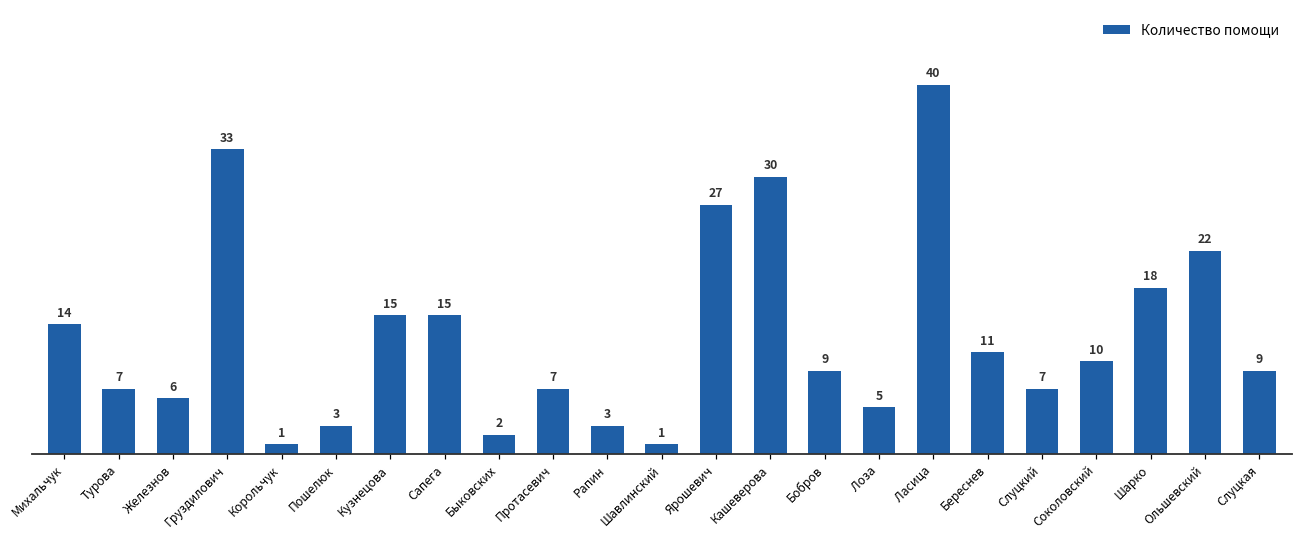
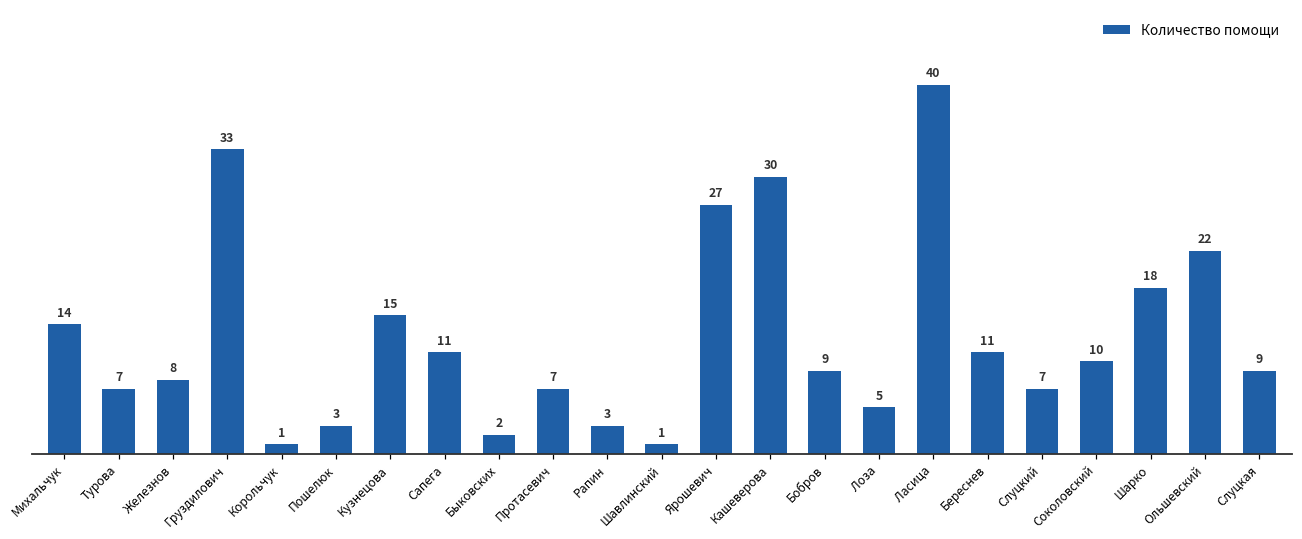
Железнов: 6 -> 8
Сапега: 15 -> 11
